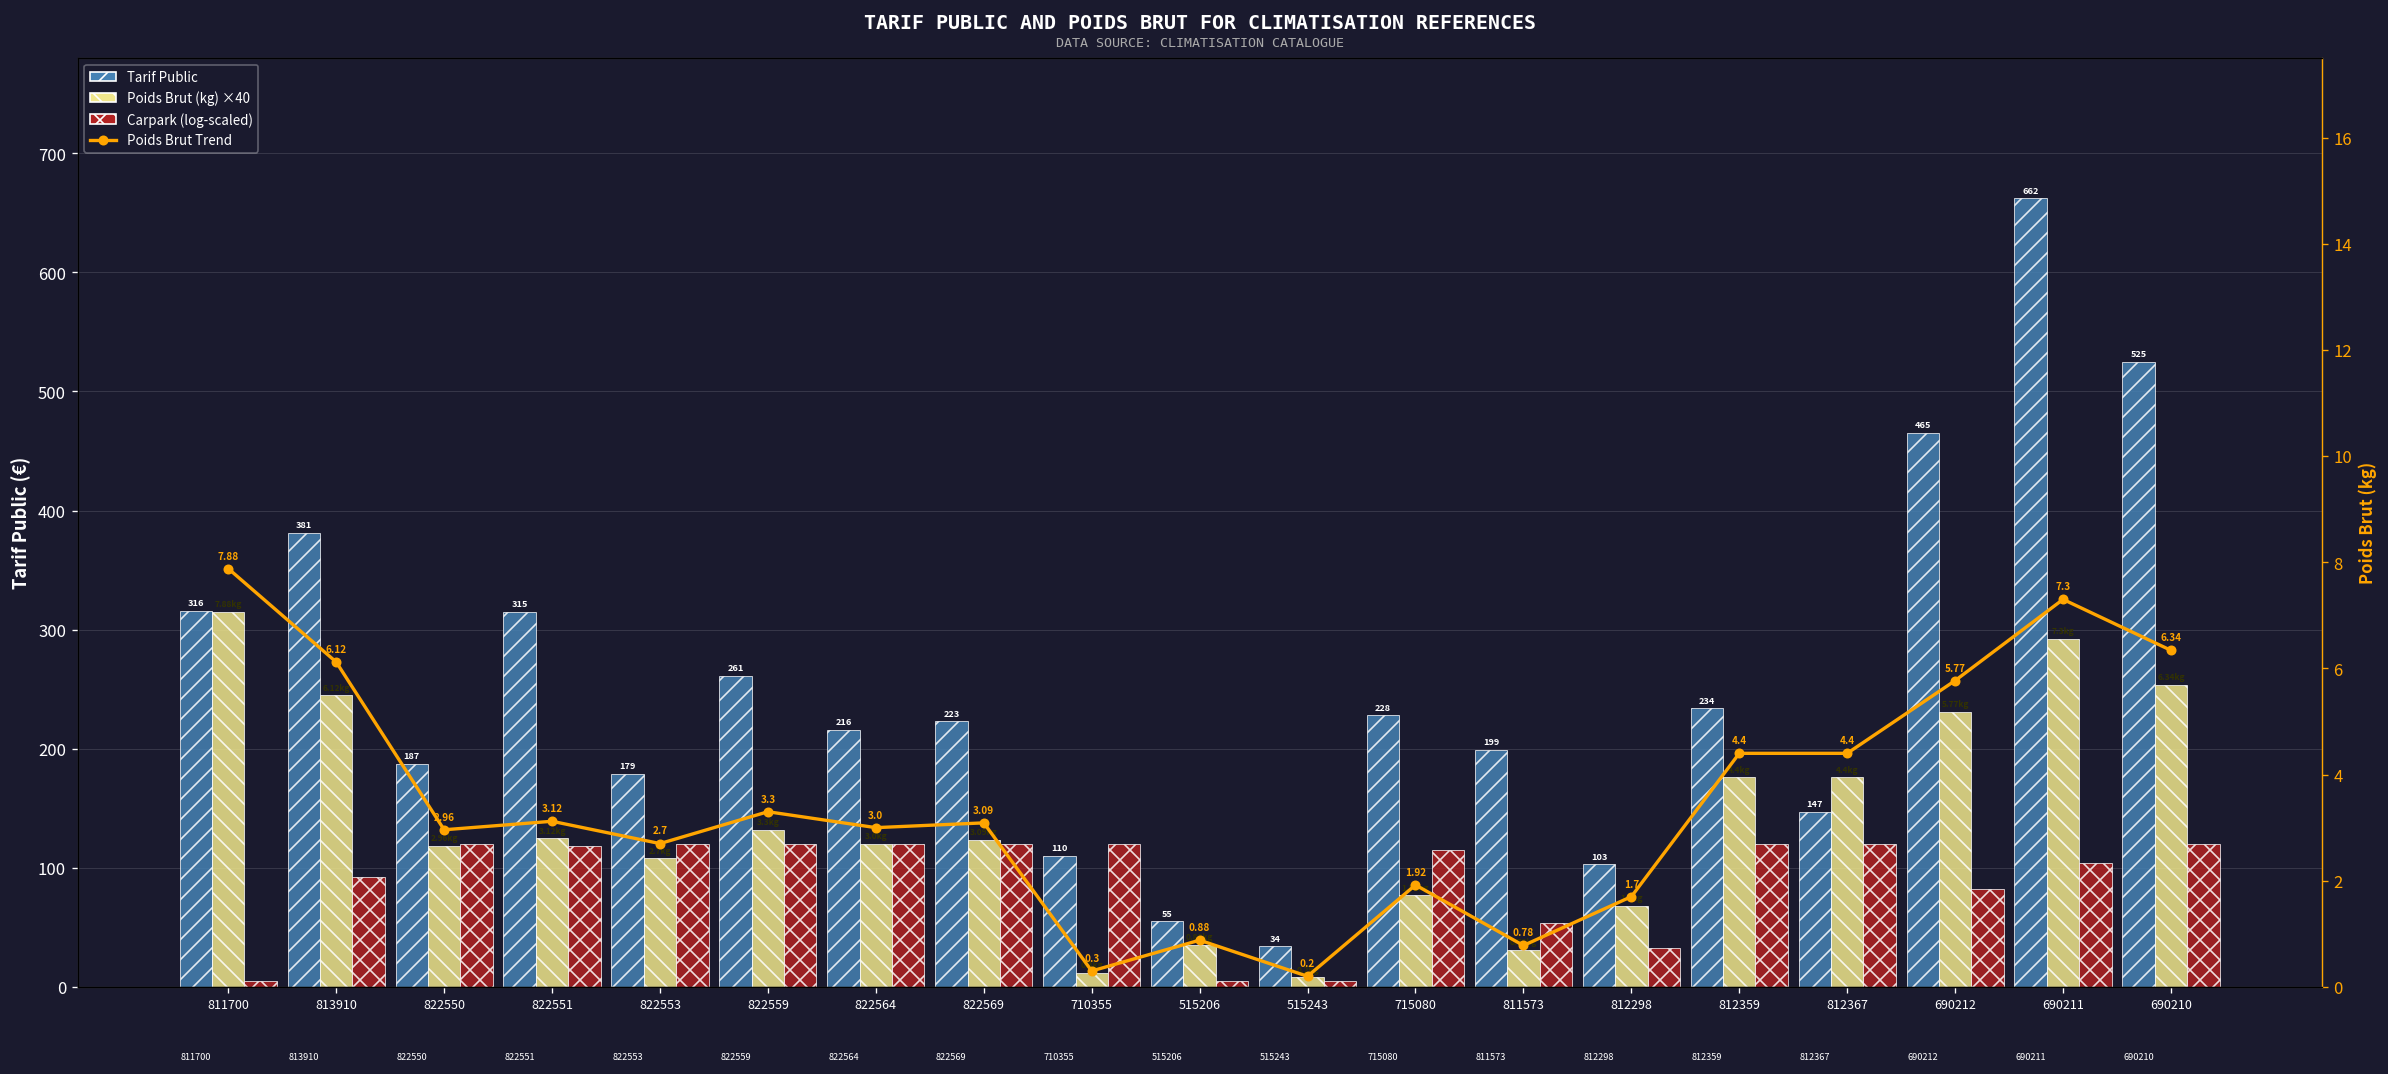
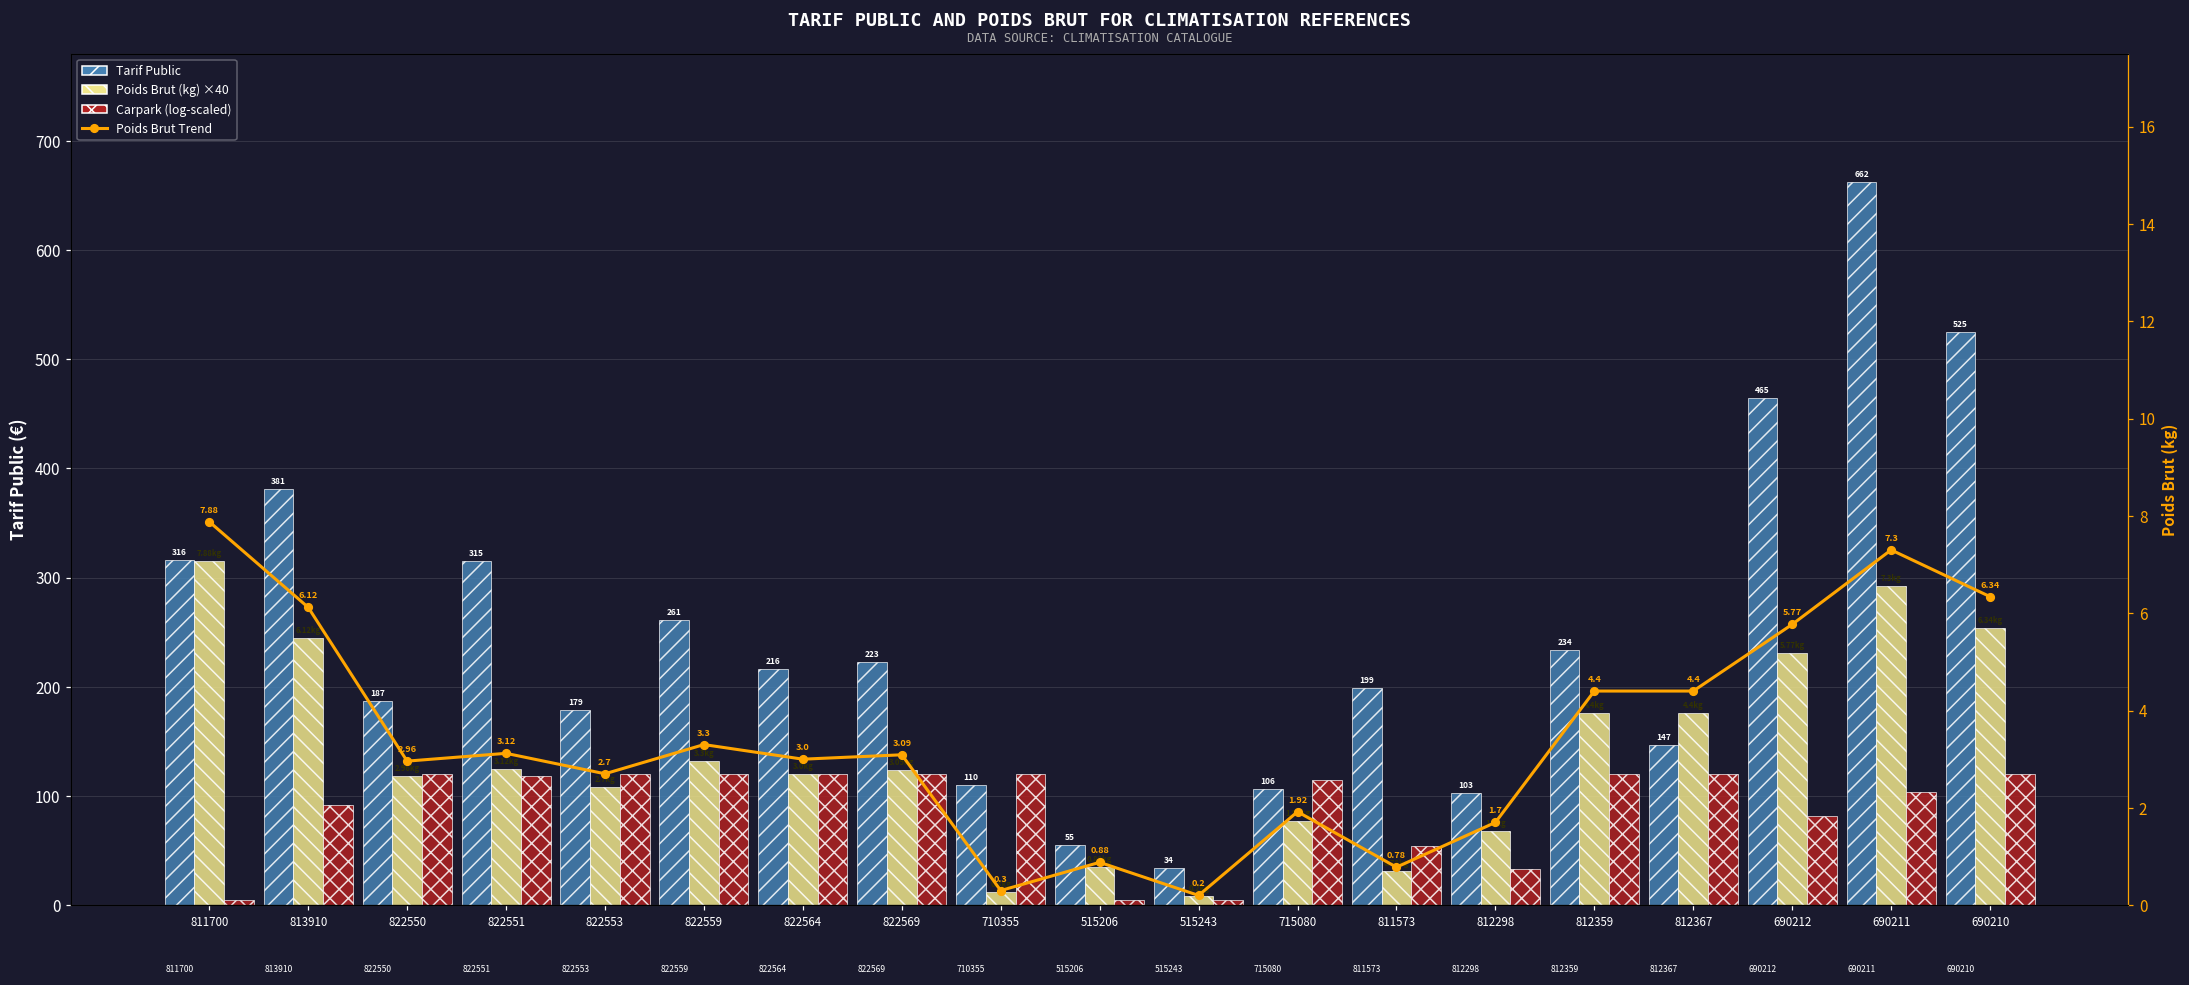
Tarif Public, 715080: 228 -> 106
